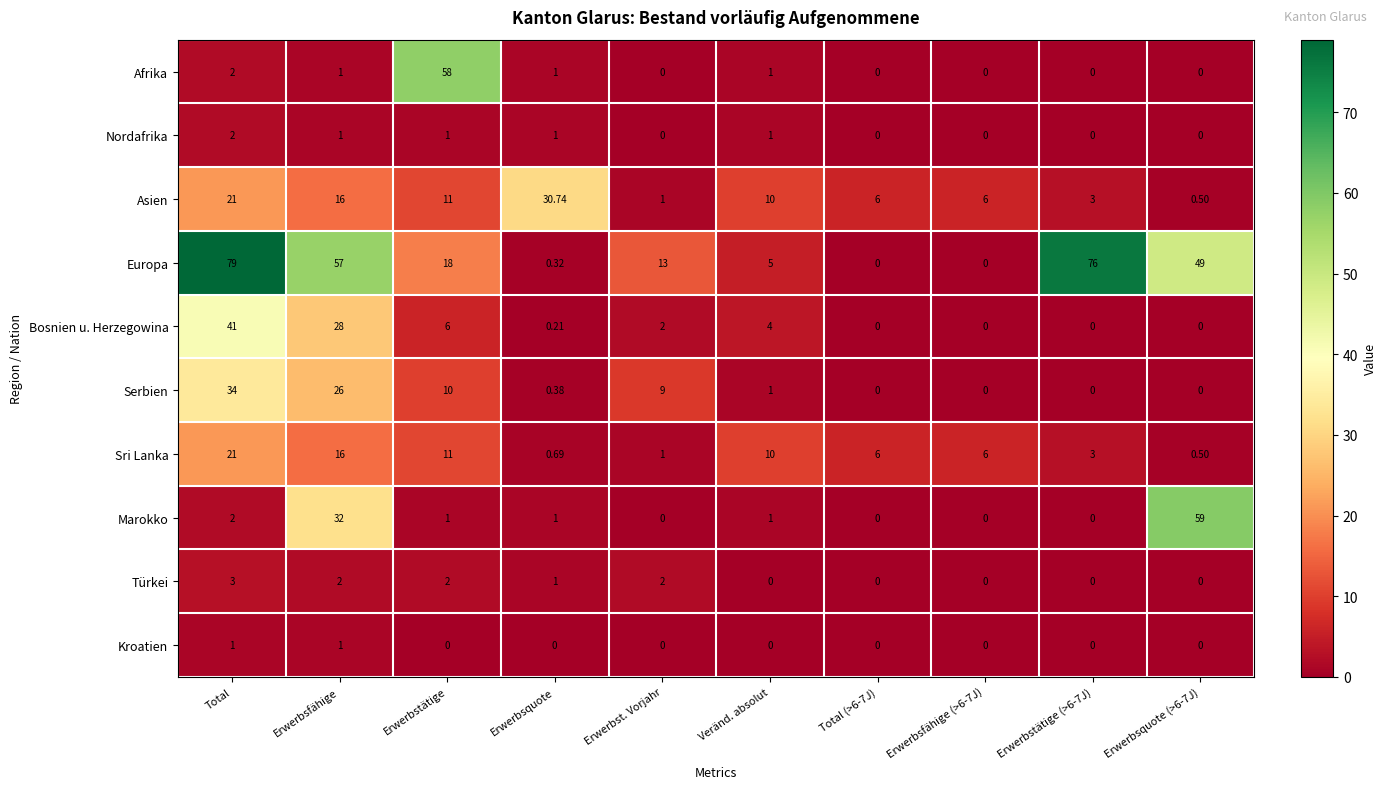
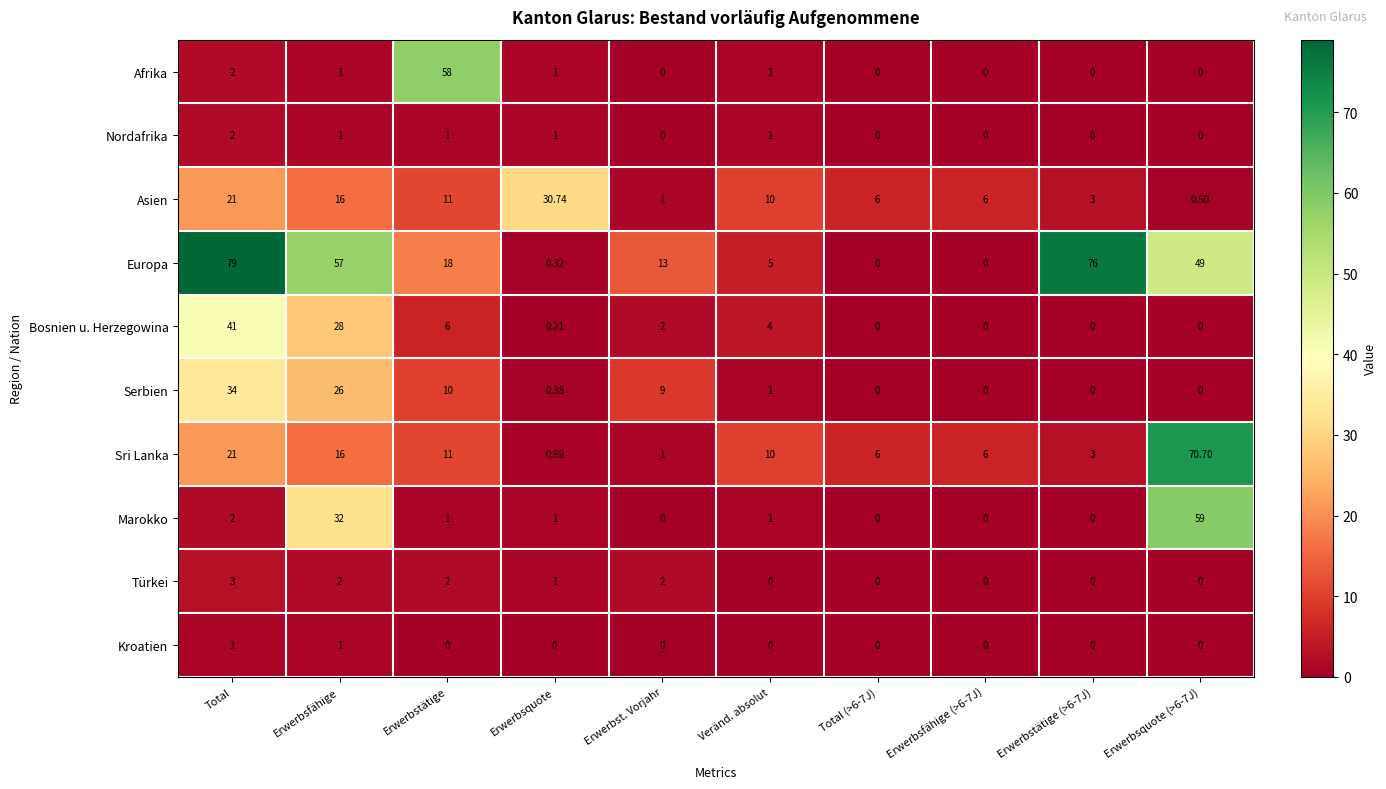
Sri Lanka, Erwerbsquote (>6-7J): 0.50 -> 70.70
